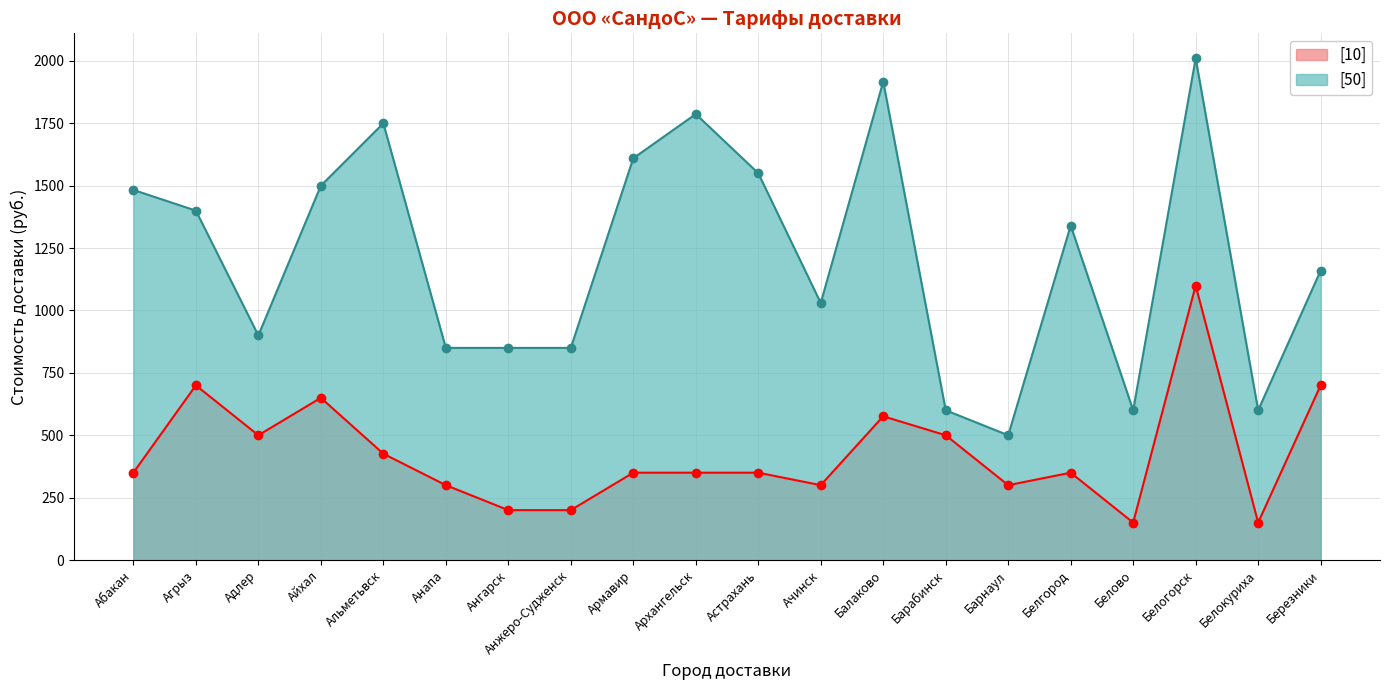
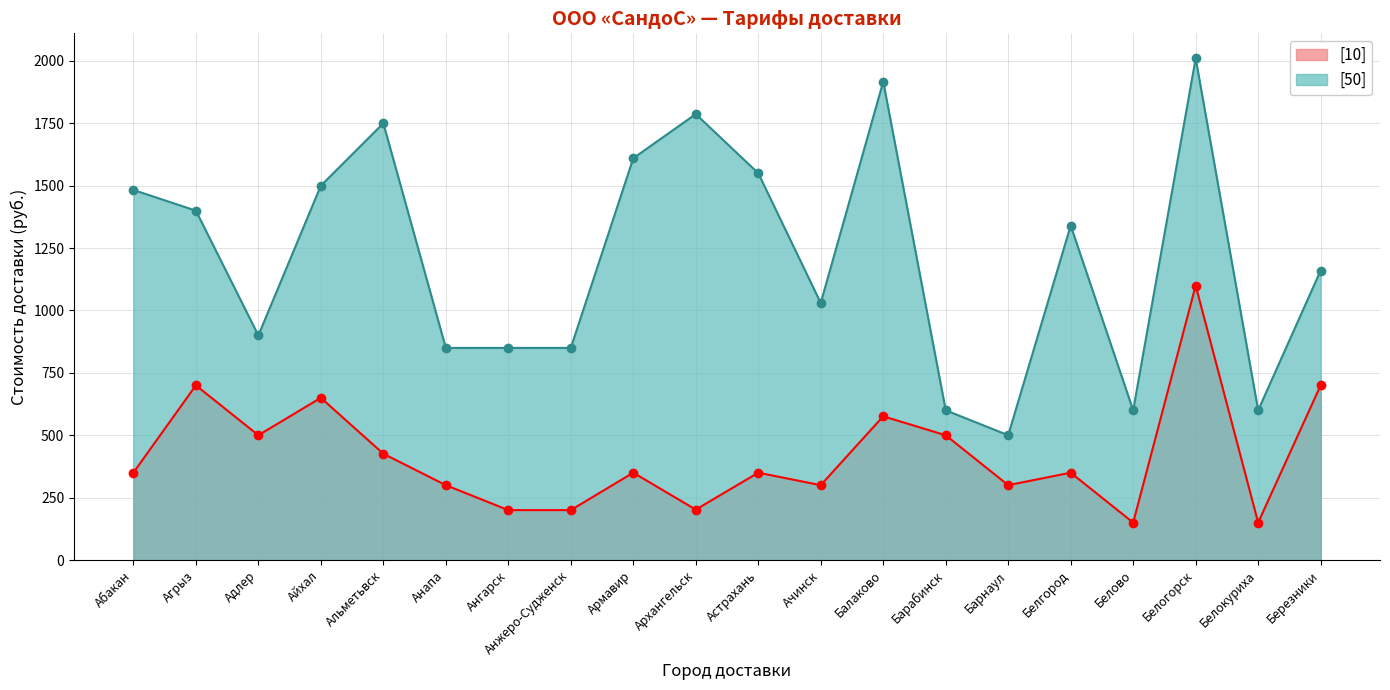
[10], Архангельск: 350 -> 200
